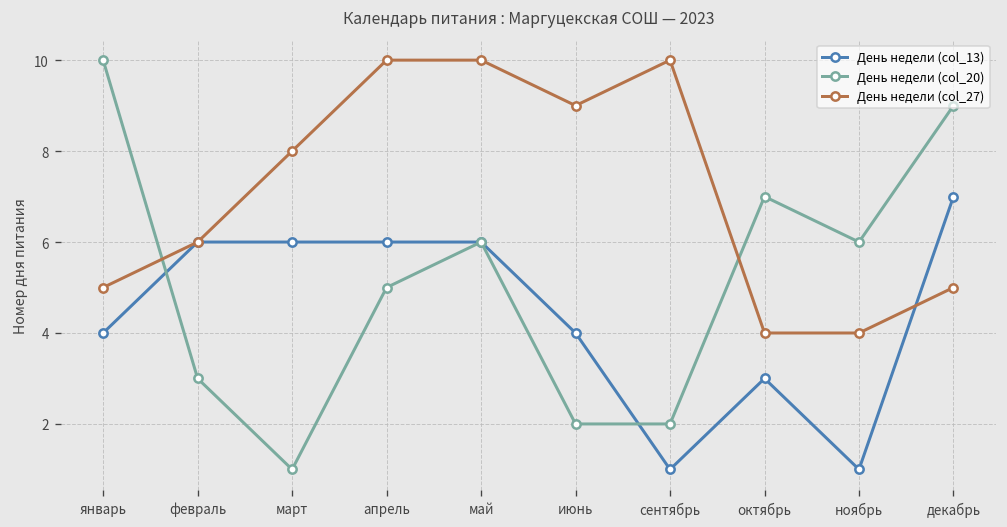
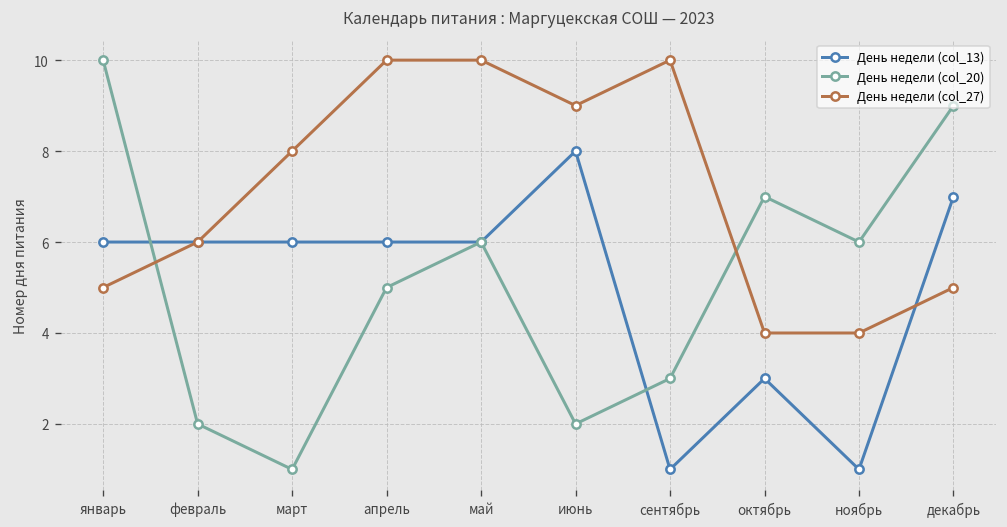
День недели (col_13), январь: 4 -> 6
День недели (col_20), февраль: 3 -> 2
День недели (col_13), июнь: 4 -> 8
День недели (col_20), сентябрь: 2 -> 3
